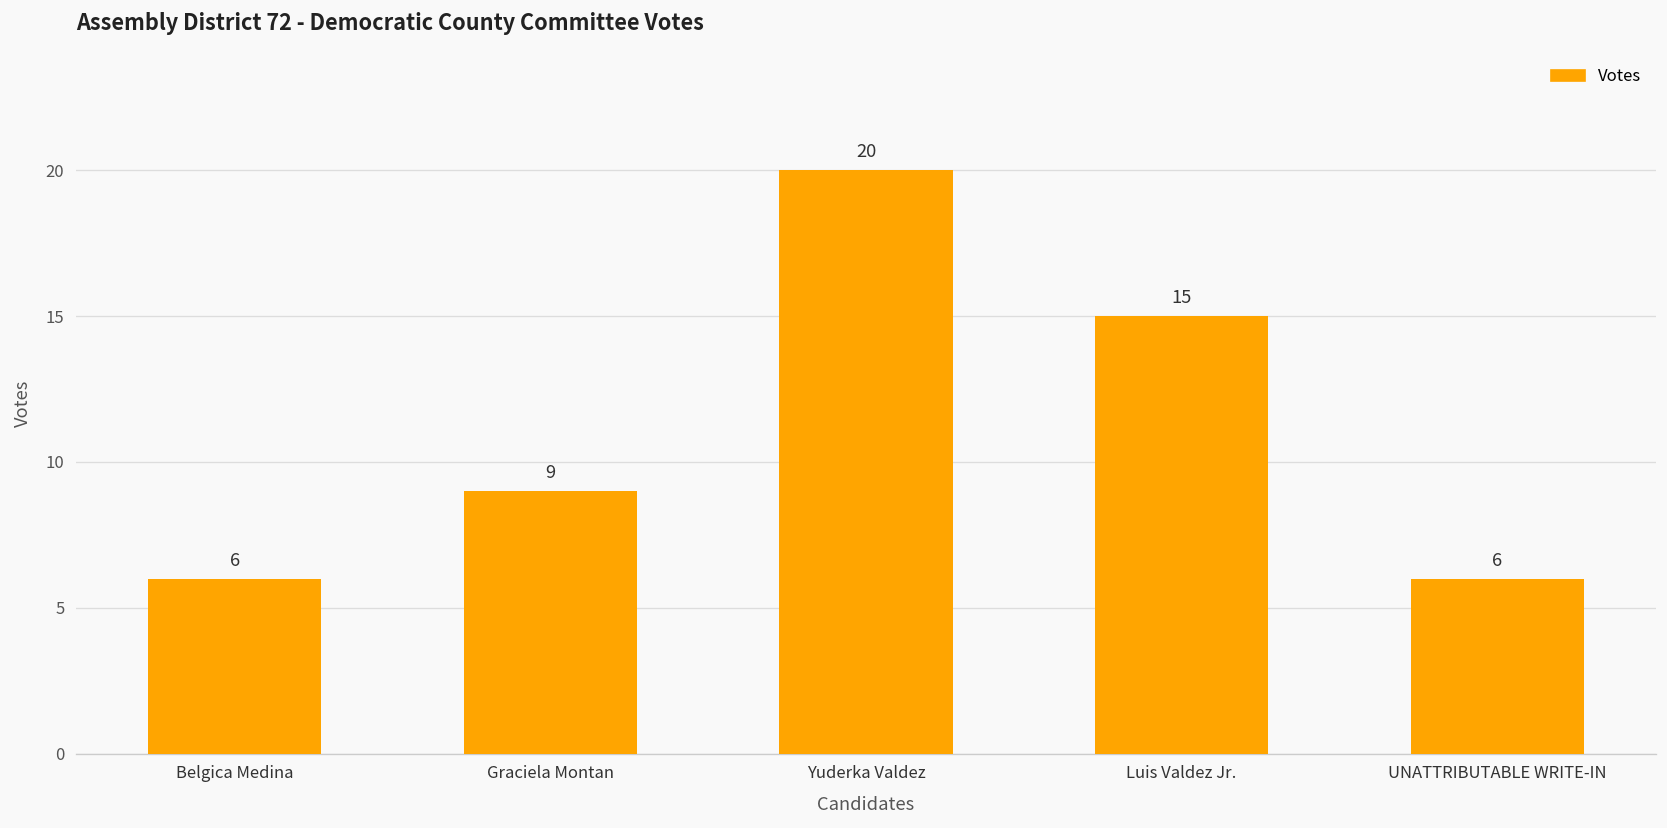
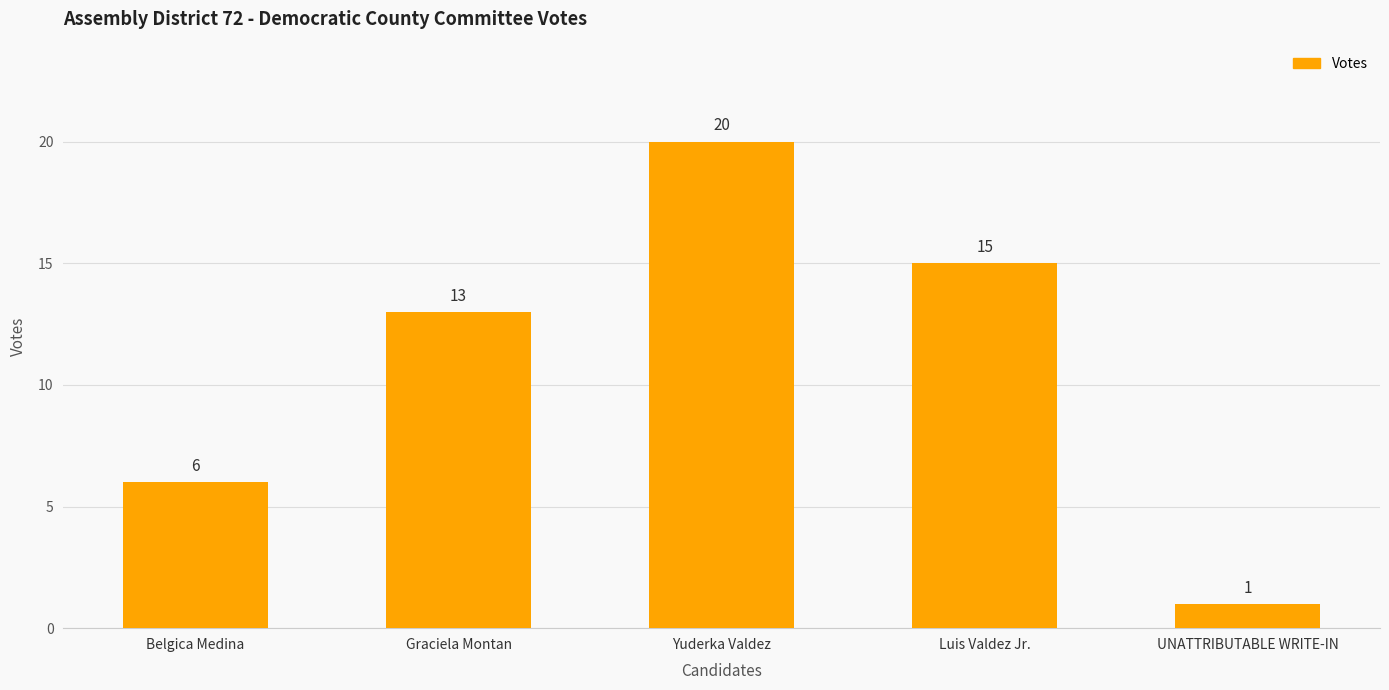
Graciela Montan: 9 -> 13
UNATTRIBUTABLE WRITE-IN: 6 -> 1
